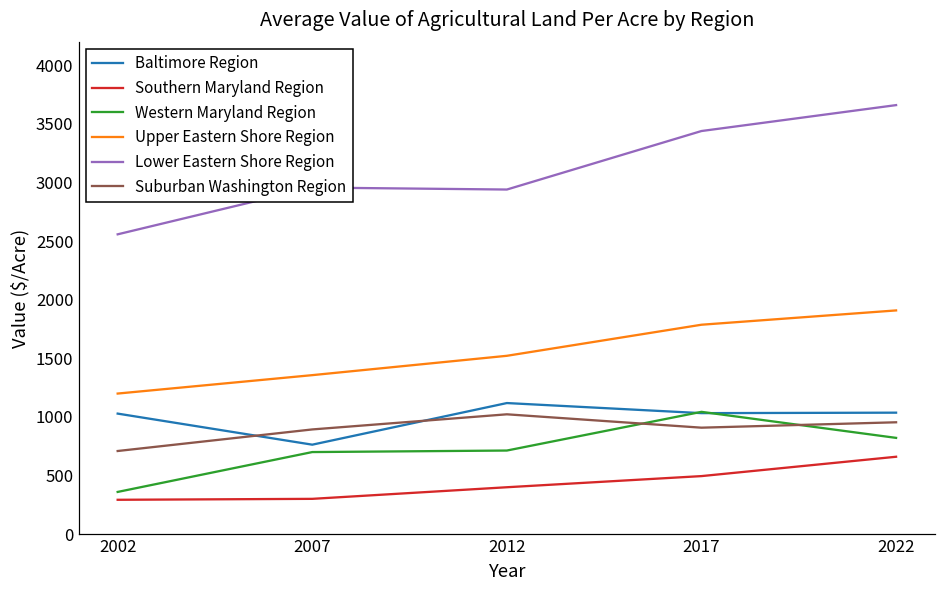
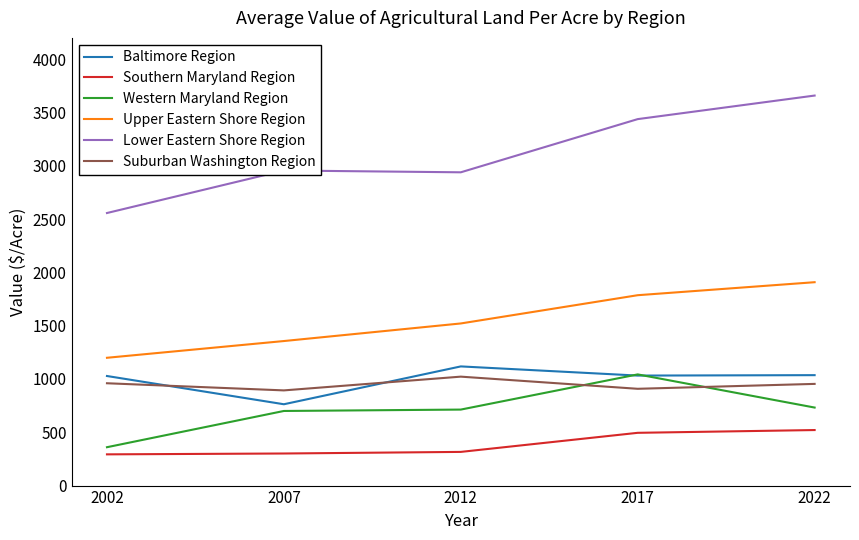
Suburban Washington Region, 2002: 710 -> 960
Southern Maryland Region, 2012: 400 -> 320
Southern Maryland Region, 2022: 660 -> 520
Western Maryland Region, 2022: 820 -> 730
